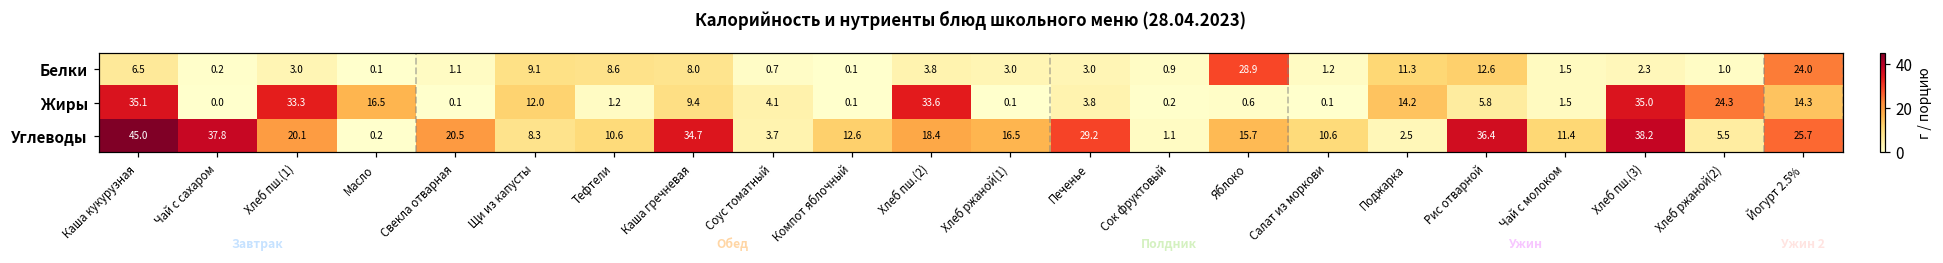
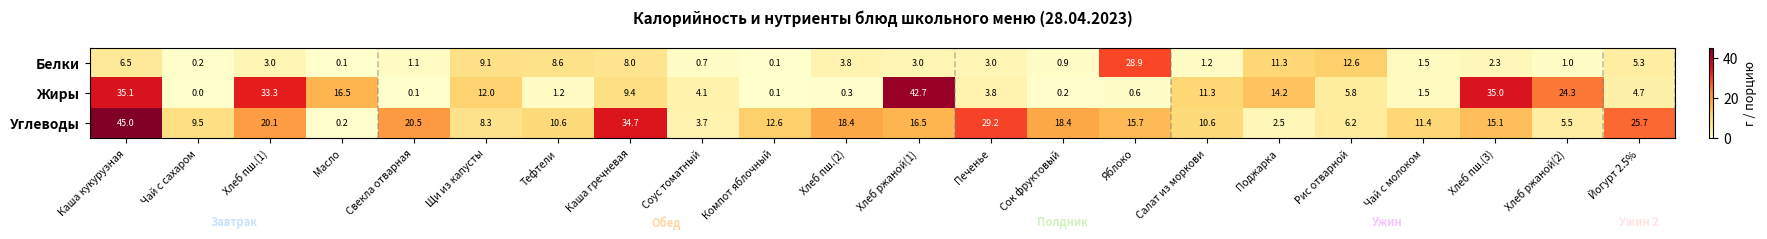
Белки, Йогурт 2.5%: 24.0 -> 5.3
Жиры, Хлеб пш.(2): 33.6 -> 0.3
Жиры, Хлеб ржаной(1): 0.1 -> 42.7
Жиры, Салат из моркови: 0.1 -> 11.3
Жиры, Йогурт 2.5%: 14.3 -> 4.7
Углеводы, Чай с сахаром: 37.8 -> 9.5
Углеводы, Сок фруктовый: 1.1 -> 18.4
Углеводы, Рис отварной: 36.4 -> 6.2
Углеводы, Хлеб пш.(3): 38.2 -> 15.1
